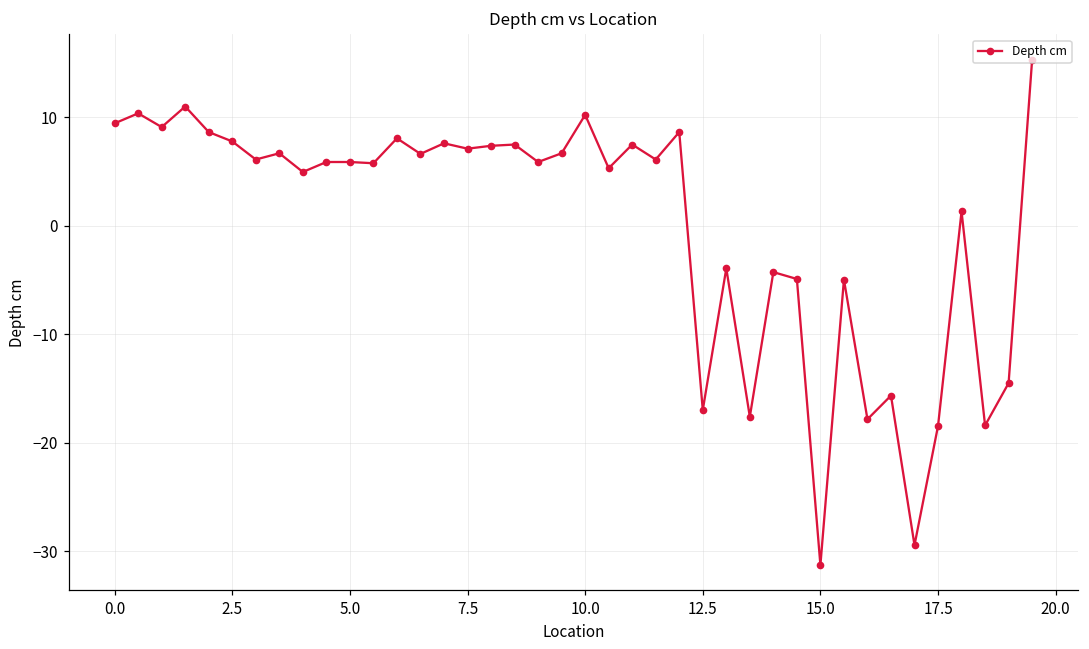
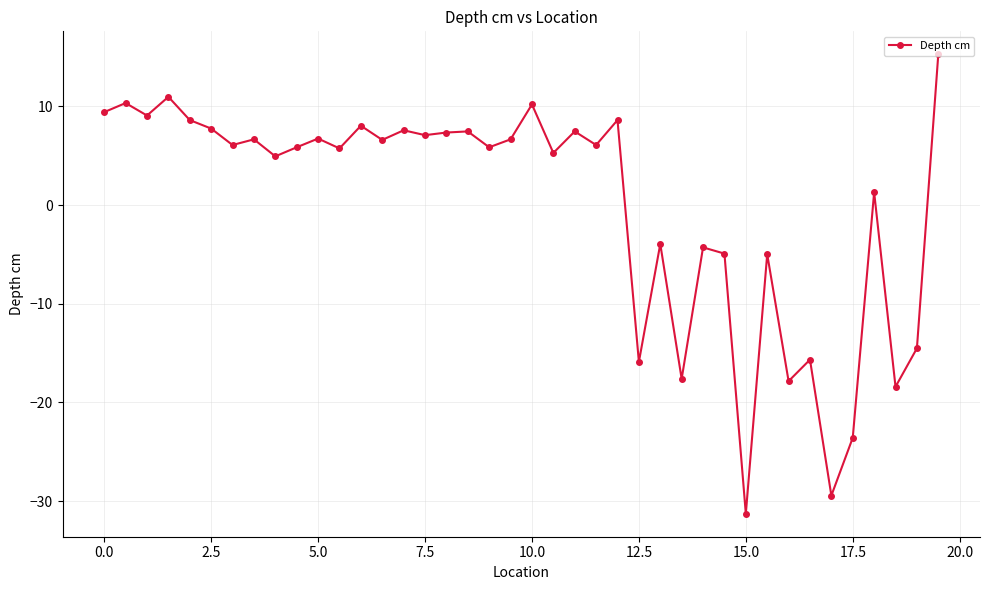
5.0: 6 -> 7
12.5: -17 -> -16
17.5: -18 -> -24
